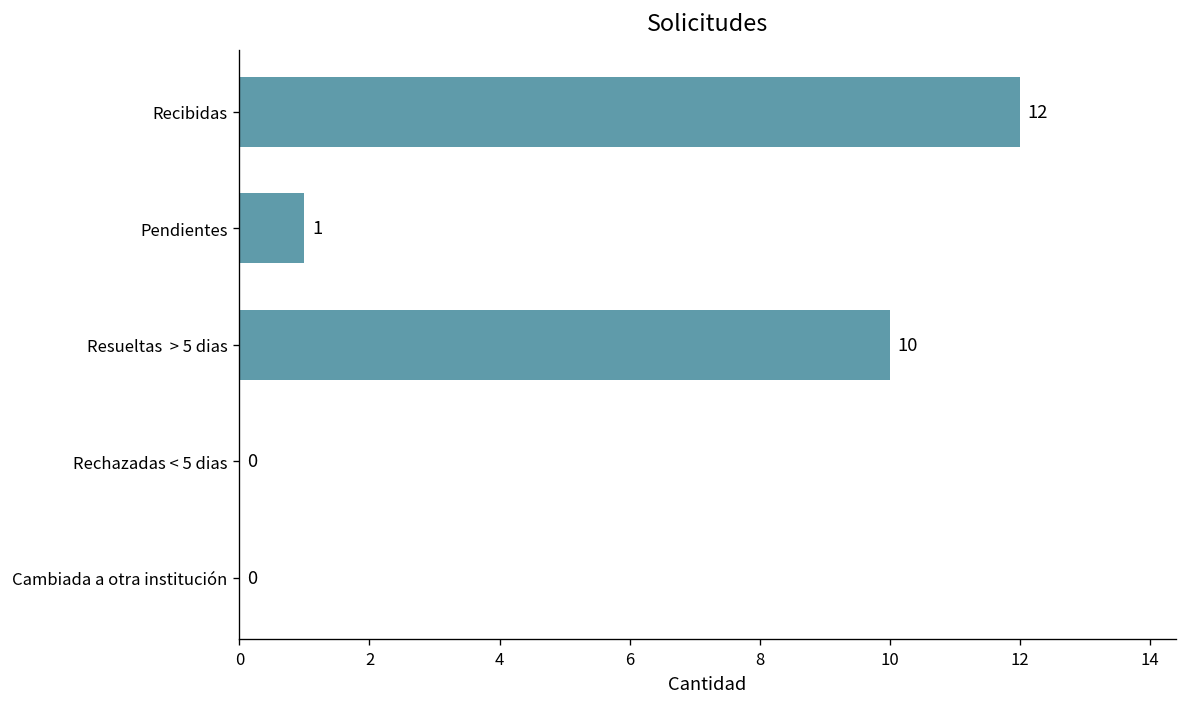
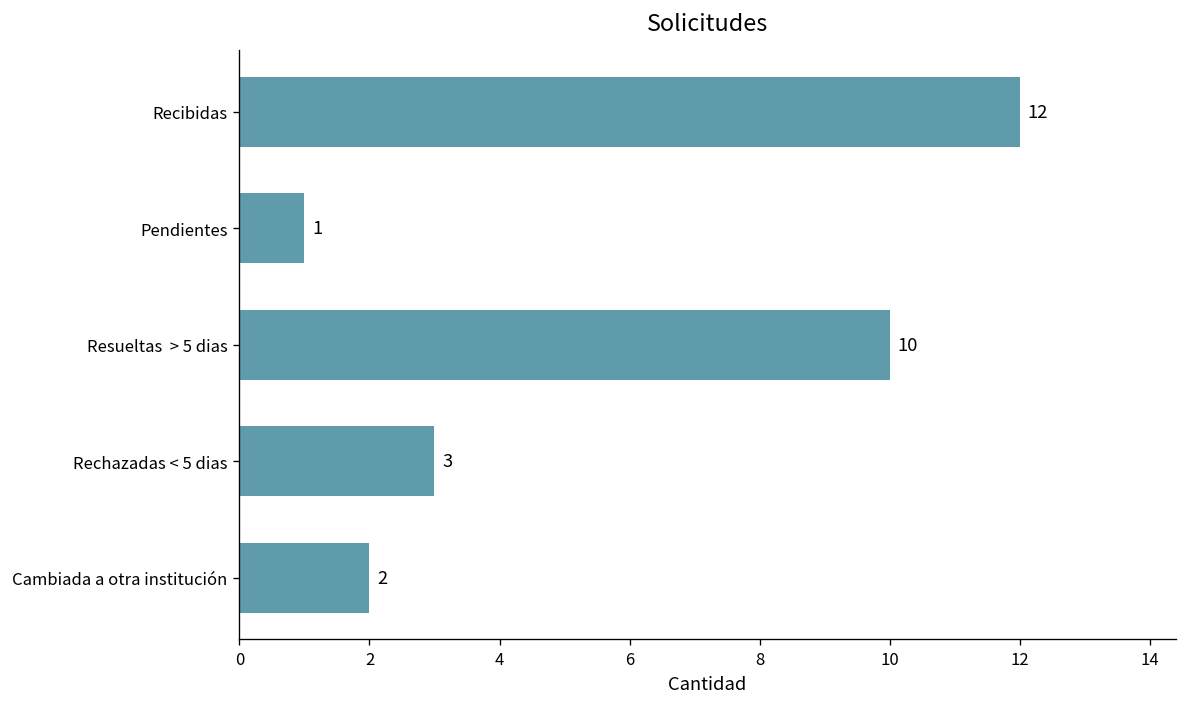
Rechazadas < 5 dias: 0 -> 3
Cambiada a otra institución: 0 -> 2
